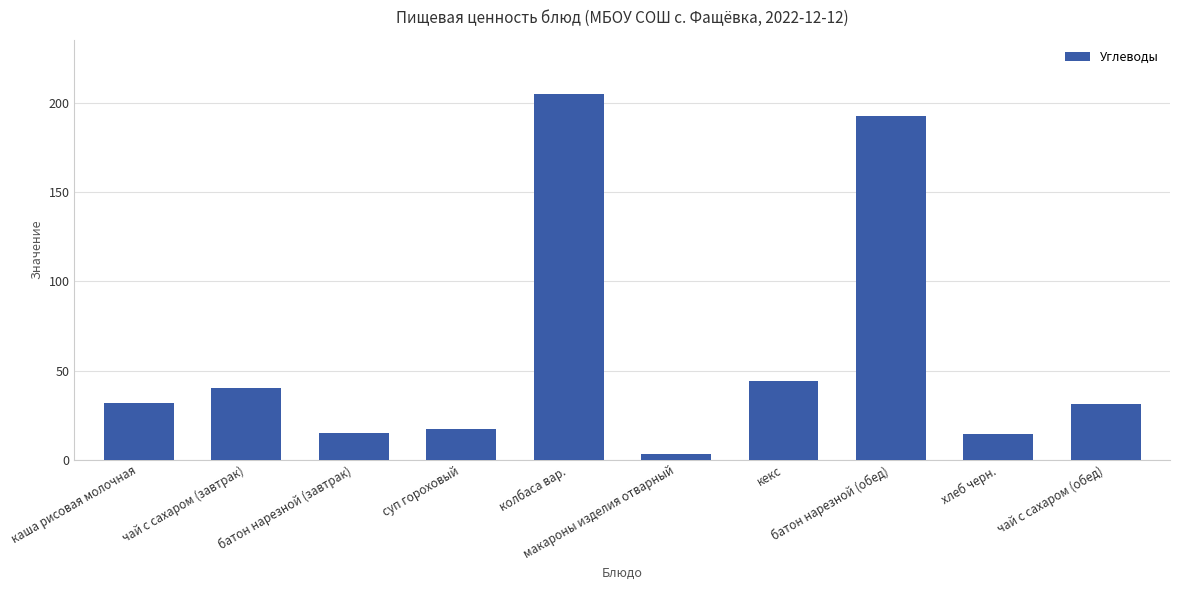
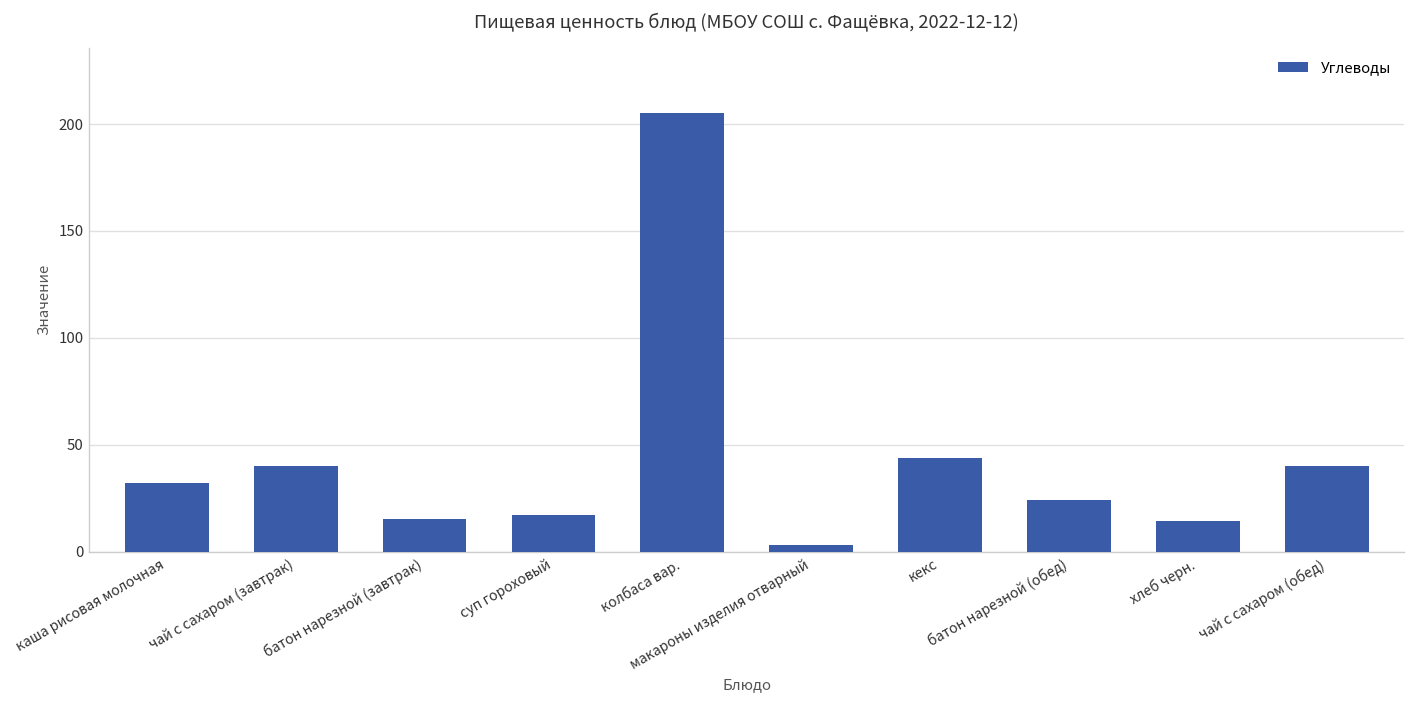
батон нарезной (обед): 193 -> 24
чай с сахаром (обед): 31 -> 40
